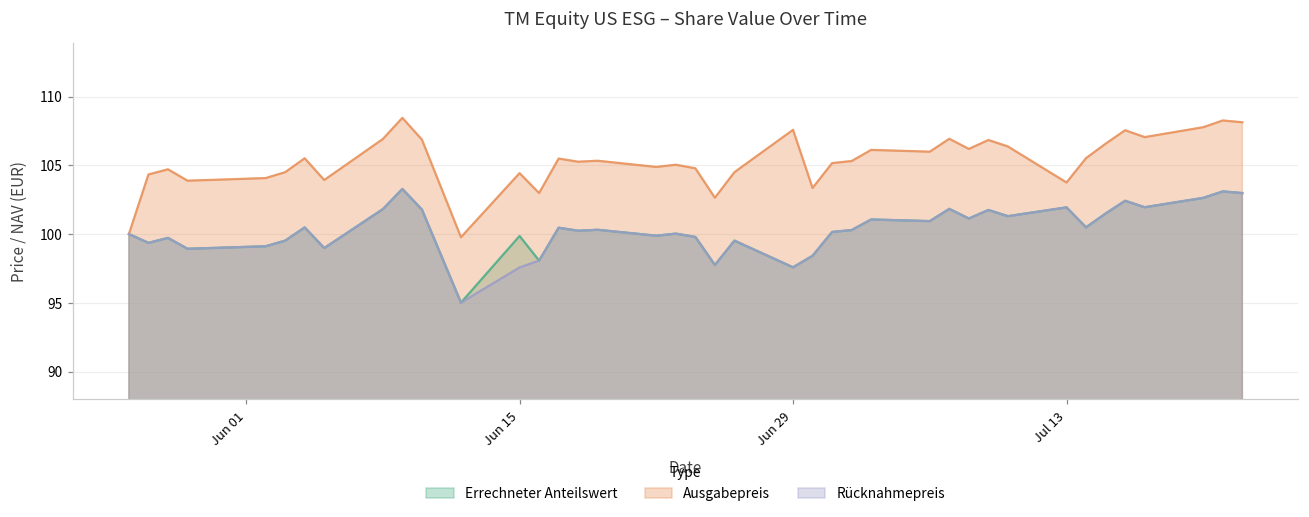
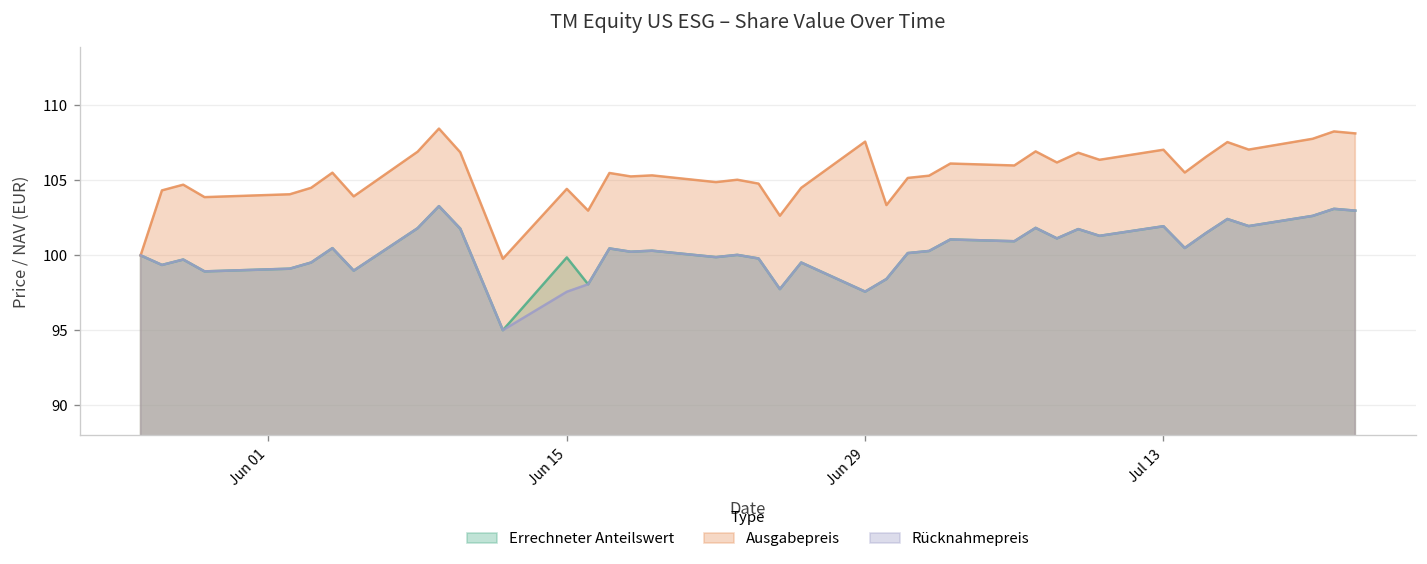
Ausgabepreis, Jul 13: 103.8 -> 107.0
